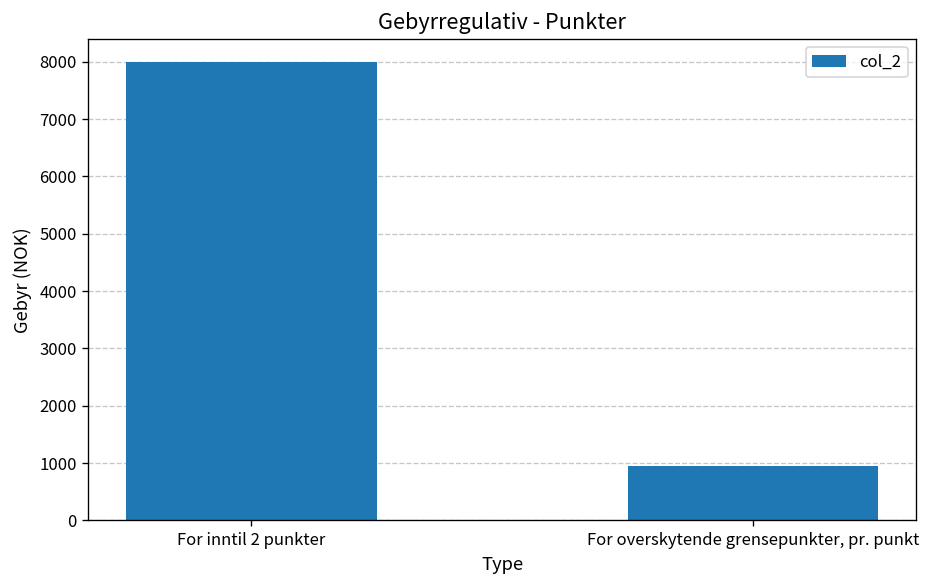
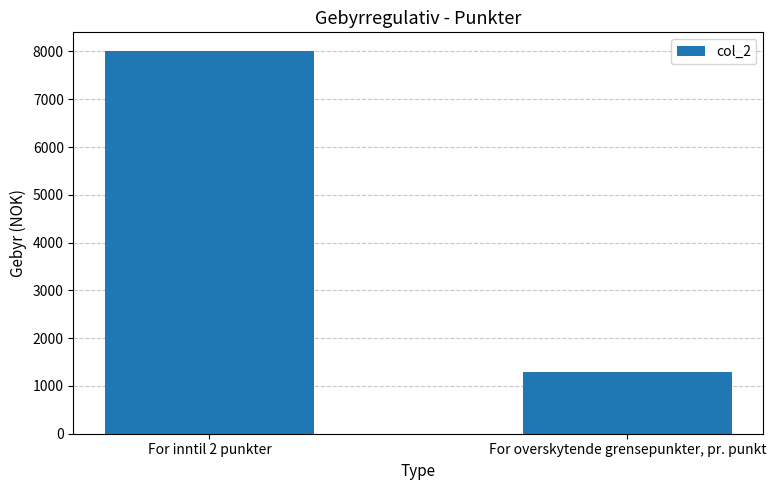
For overskytende grensepunkter, pr. punkt: 1000 -> 1300
